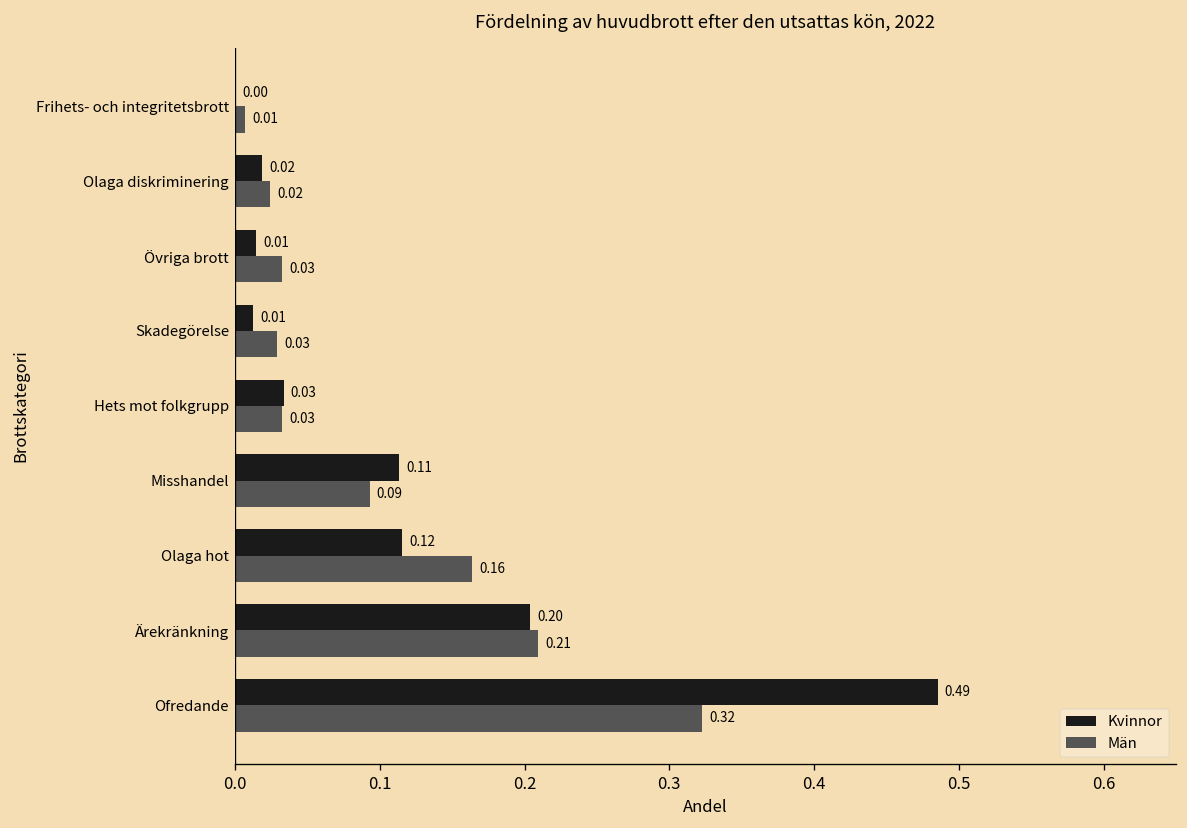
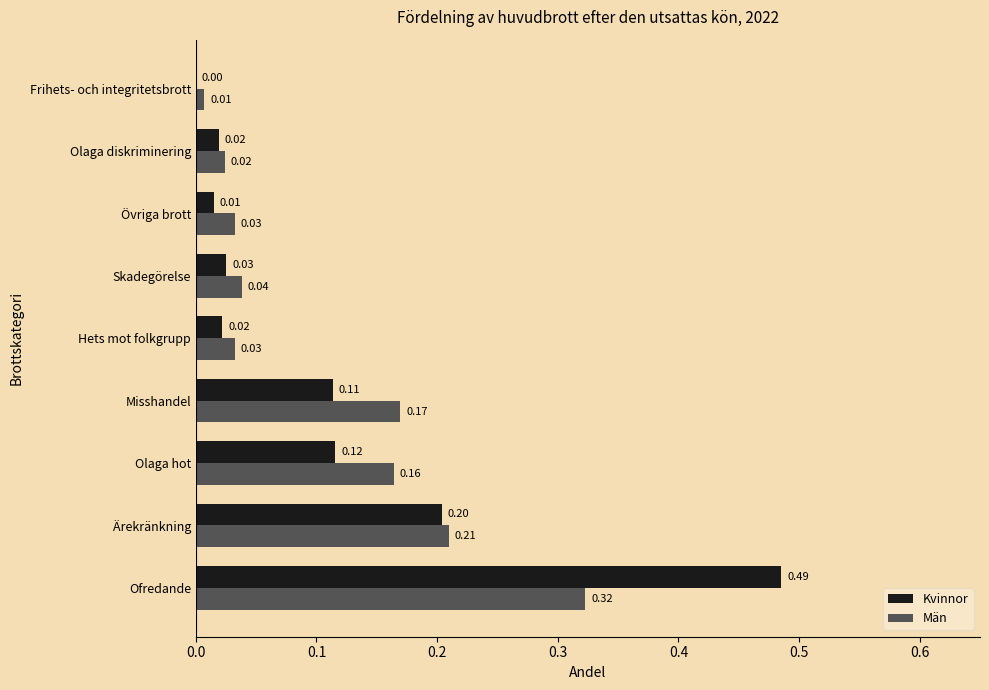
Kvinnor, Skadegörelse: 0.01 -> 0.03
Män, Skadegörelse: 0.03 -> 0.04
Kvinnor, Hets mot folkgrupp: 0.03 -> 0.02
Män, Misshandel: 0.09 -> 0.17
